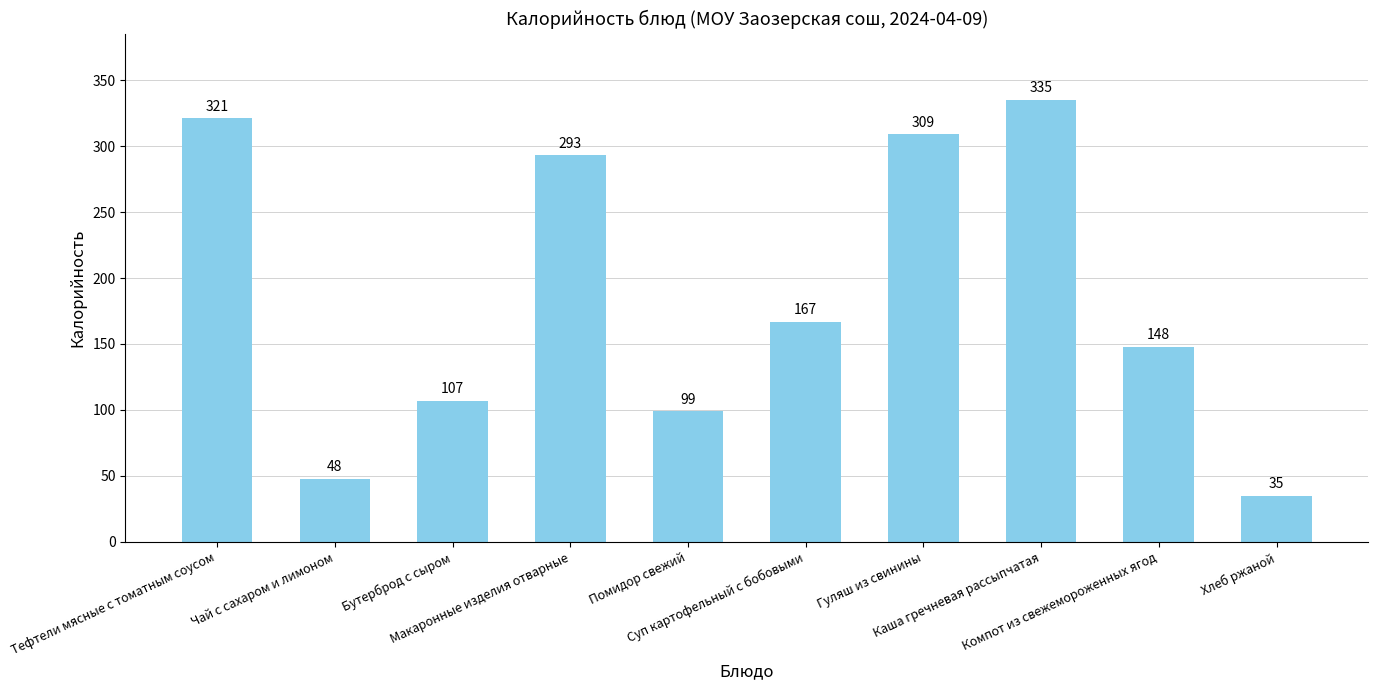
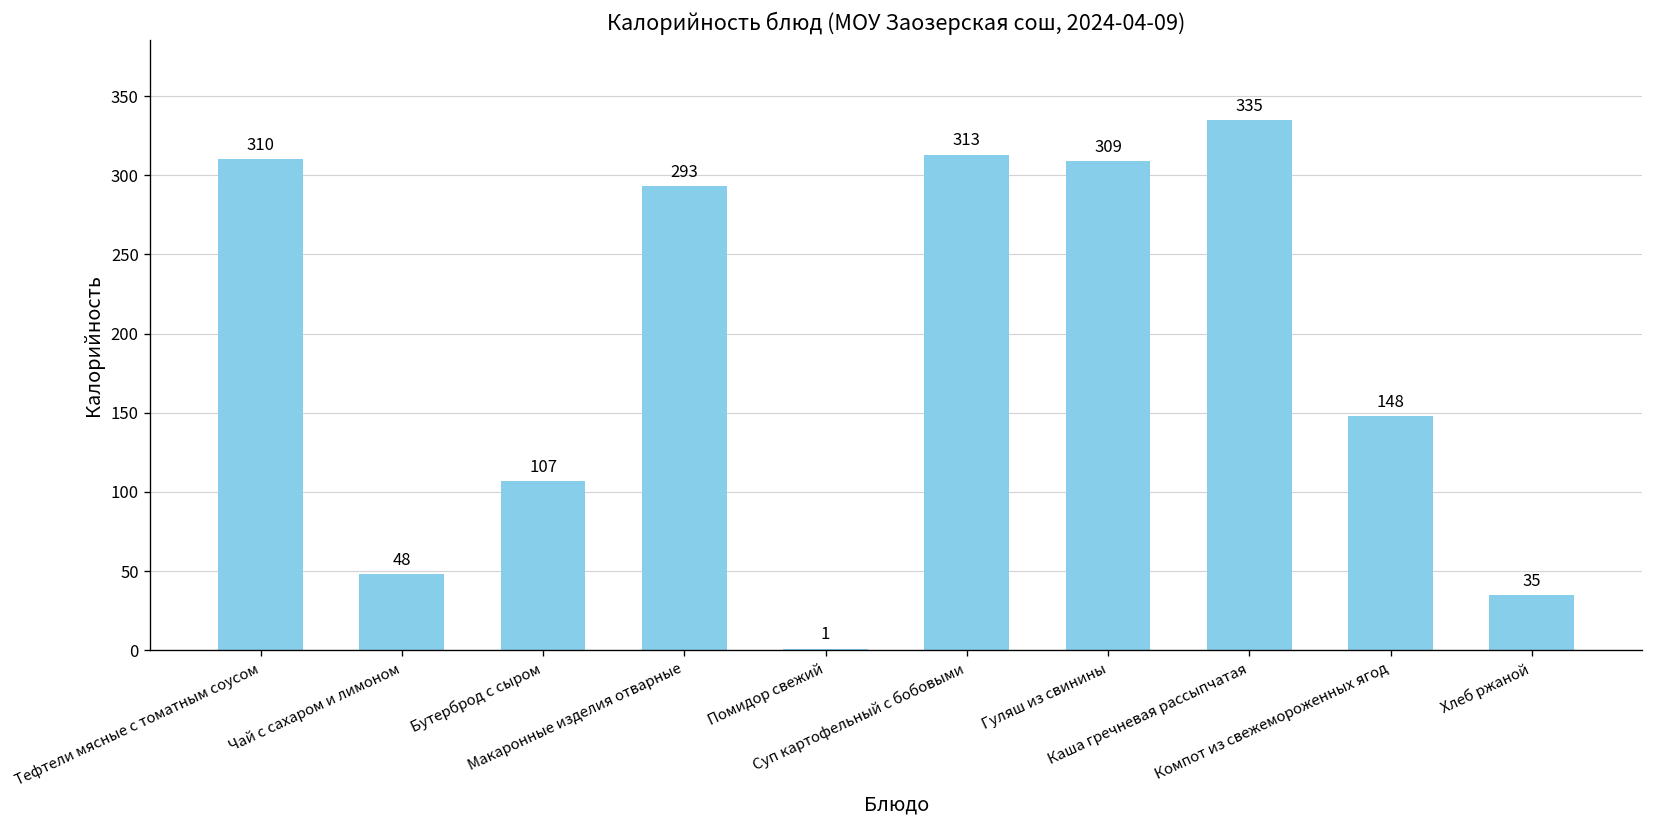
Тефтели мясные с томатным соусом: 321 -> 310
Помидор свежий: 99 -> 1
Суп картофельный с бобовыми: 167 -> 313
